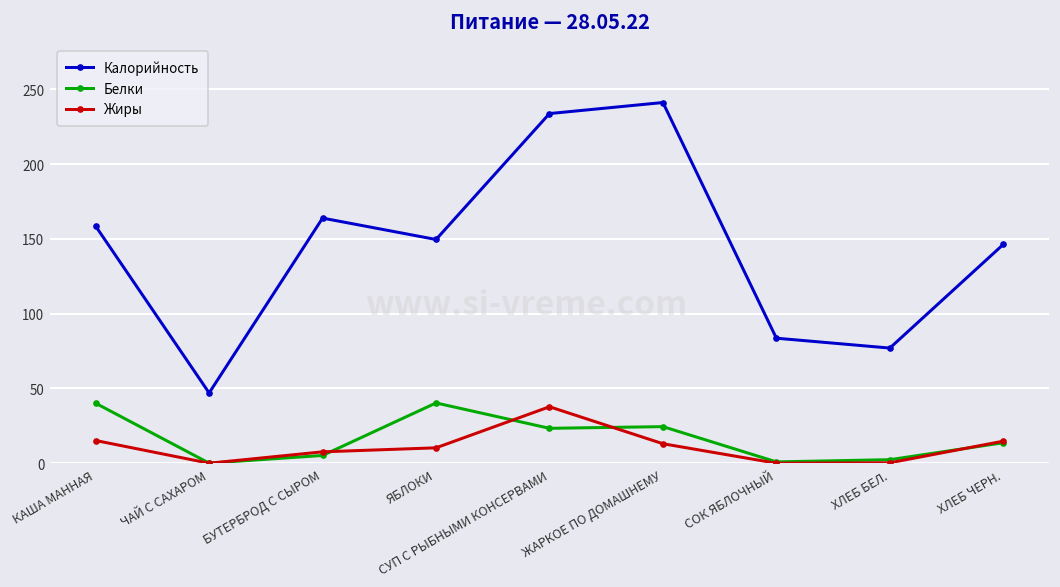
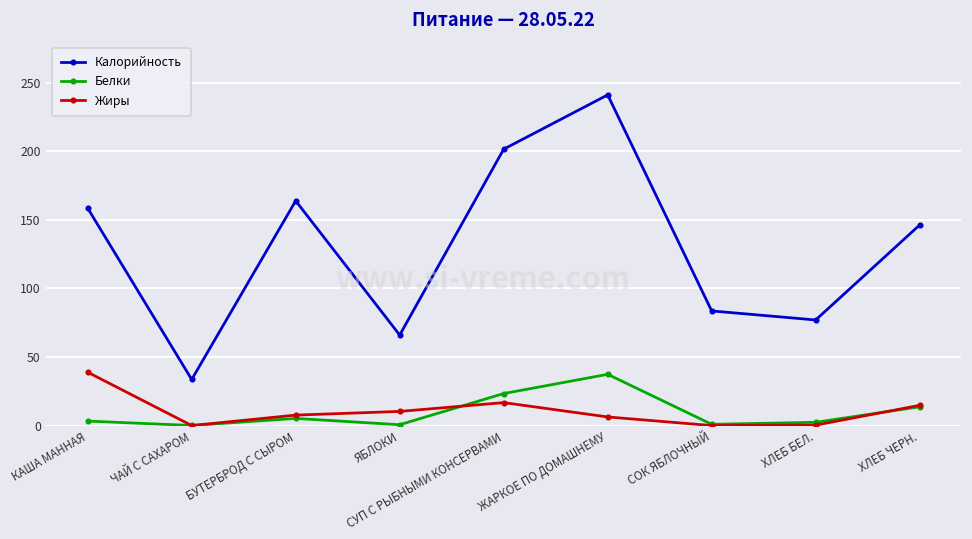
Белки, КАША МАННАЯ: 40 -> 3
Жиры, КАША МАННАЯ: 15 -> 39
Калорийность, ЧАЙ С САХАРОМ: 47 -> 34
Калорийность, ЯБЛОКИ: 150 -> 66
Белки, ЯБЛОКИ: 40 -> 1
Калорийность, СУП С РЫБНЫМИ КОНСЕРВАМИ: 234 -> 202
Жиры, СУП С РЫБНЫМИ КОНСЕРВАМИ: 38 -> 17
Белки, ЖАРКОЕ ПО ДОМАШНЕМУ: 24 -> 37
Жиры, ЖАРКОЕ ПО ДОМАШНЕМУ: 13 -> 6
